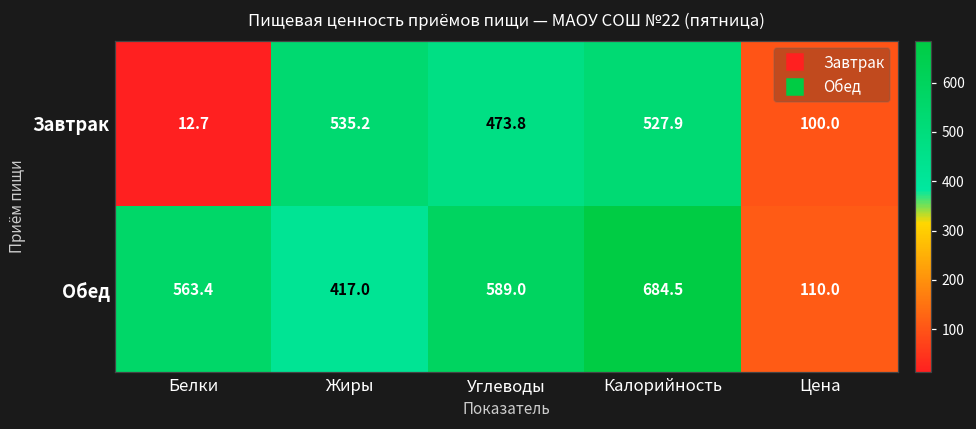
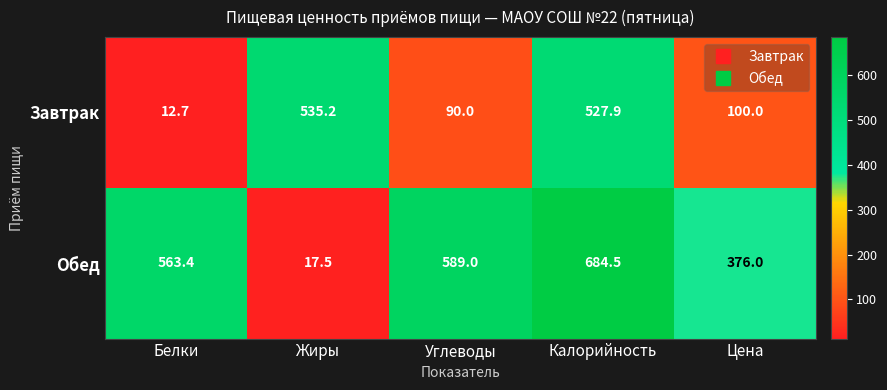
Завтрак, Углеводы: 473.8 -> 90.0
Обед, Жиры: 417.0 -> 17.5
Обед, Цена: 110.0 -> 376.0
